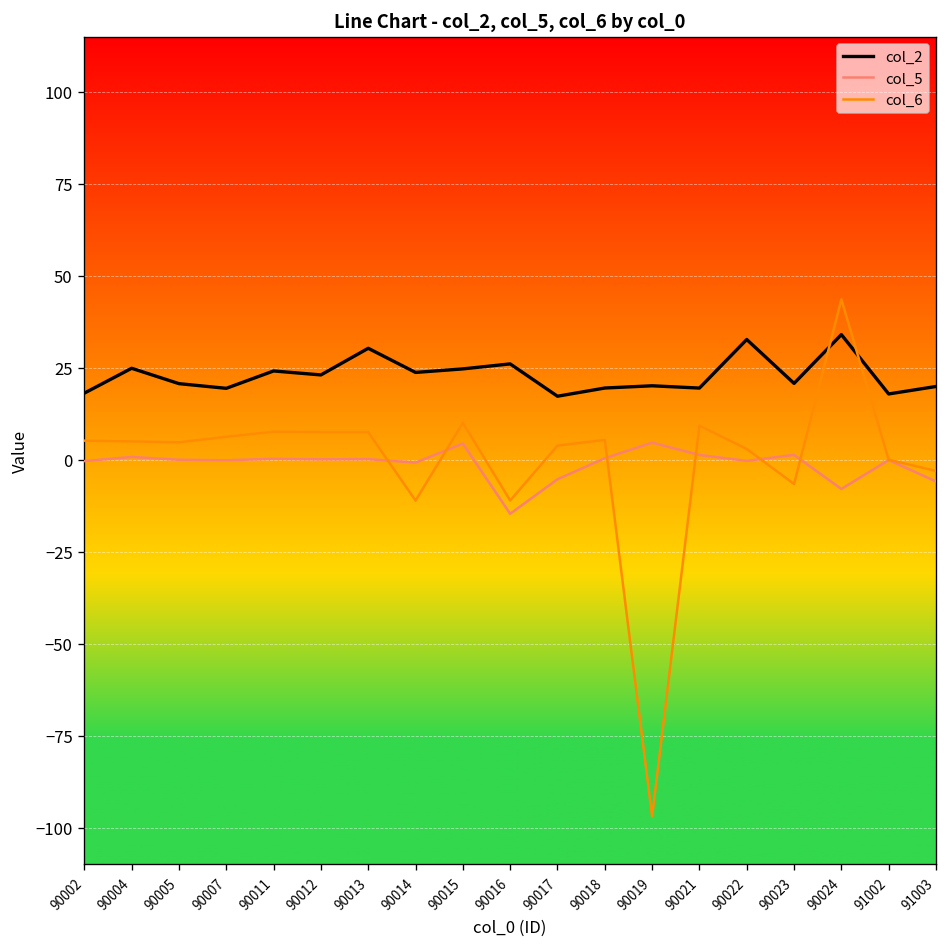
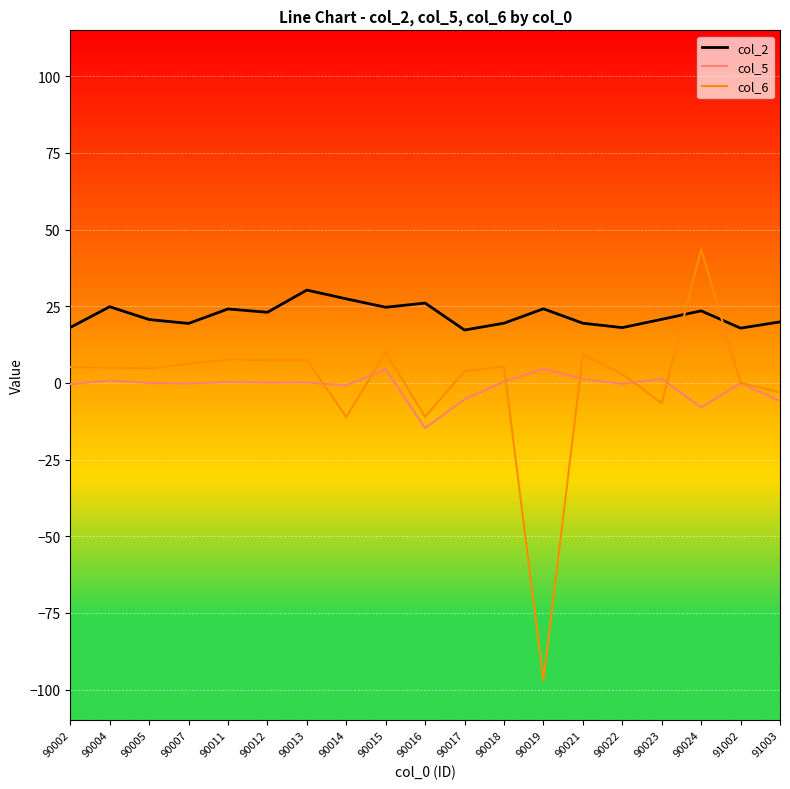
col_2, 90014: 24 -> 27
col_2, 90019: 20 -> 24
col_2, 90022: 33 -> 18
col_2, 90024: 34 -> 24
